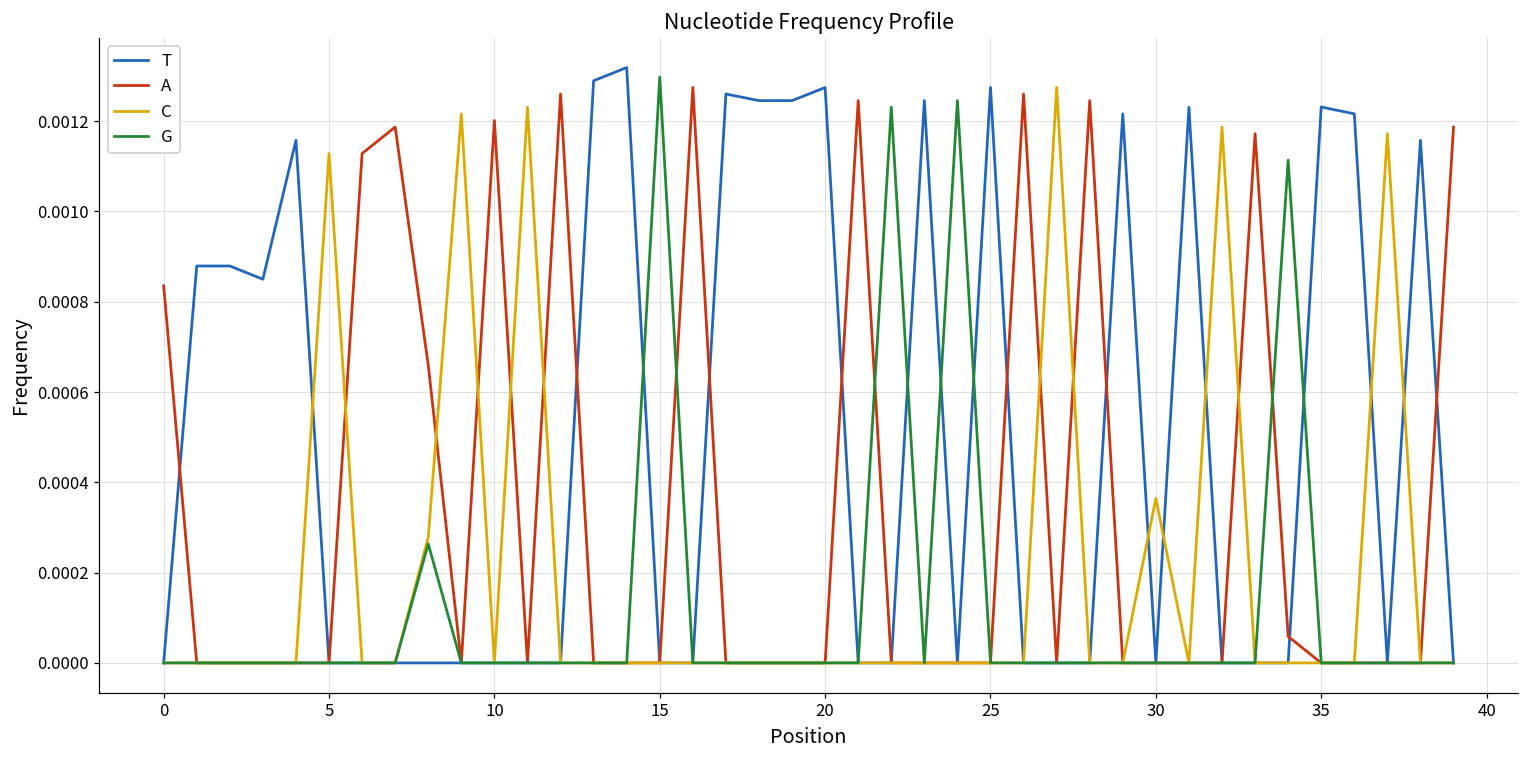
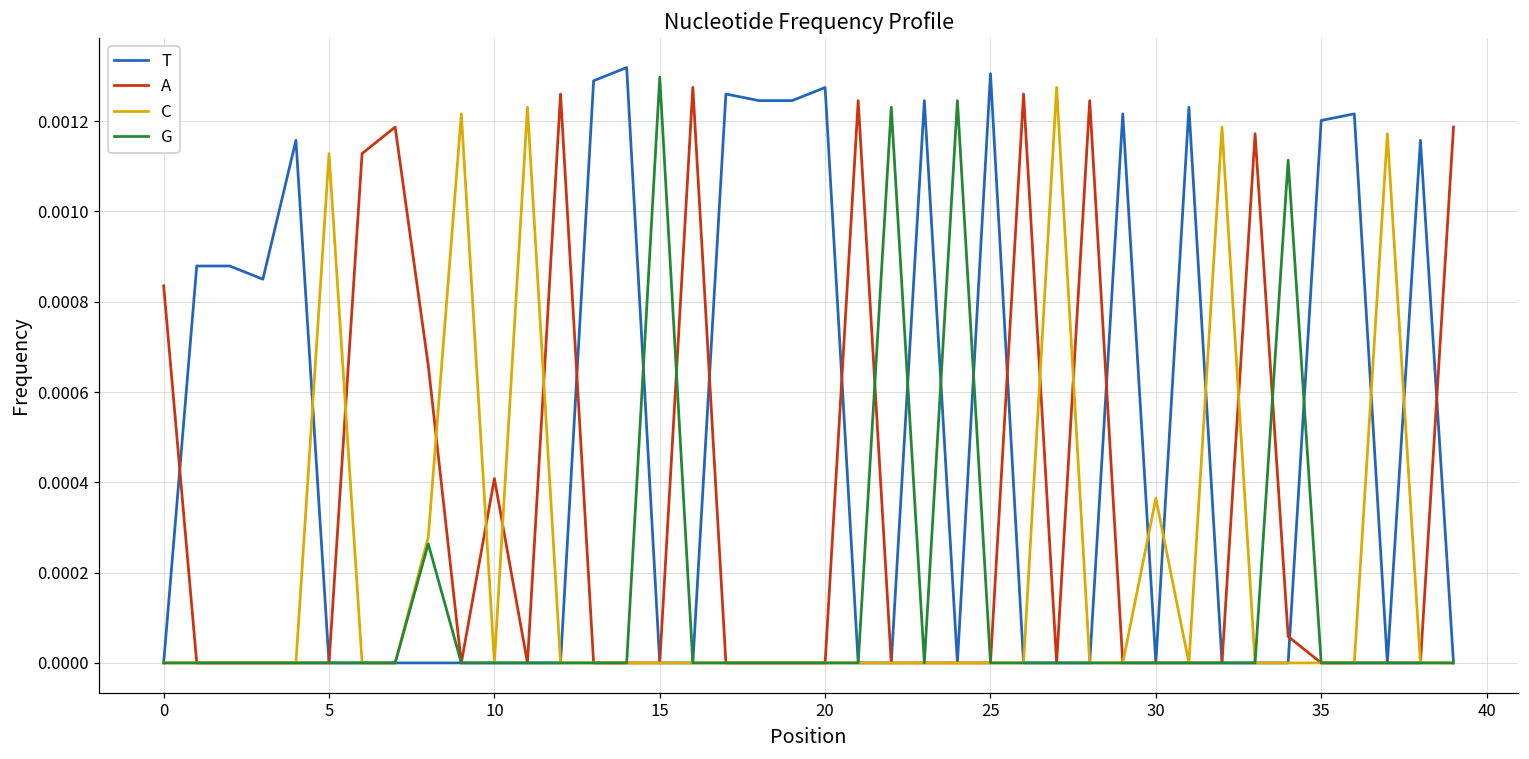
A, 10: 0.00120 -> 0.00041
T, 25: 0.00127 -> 0.00130
T, 35: 0.00123 -> 0.00120
